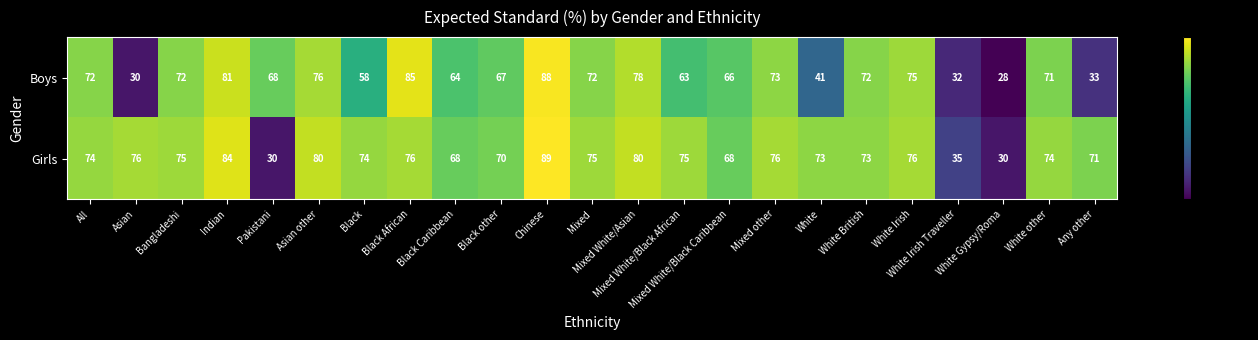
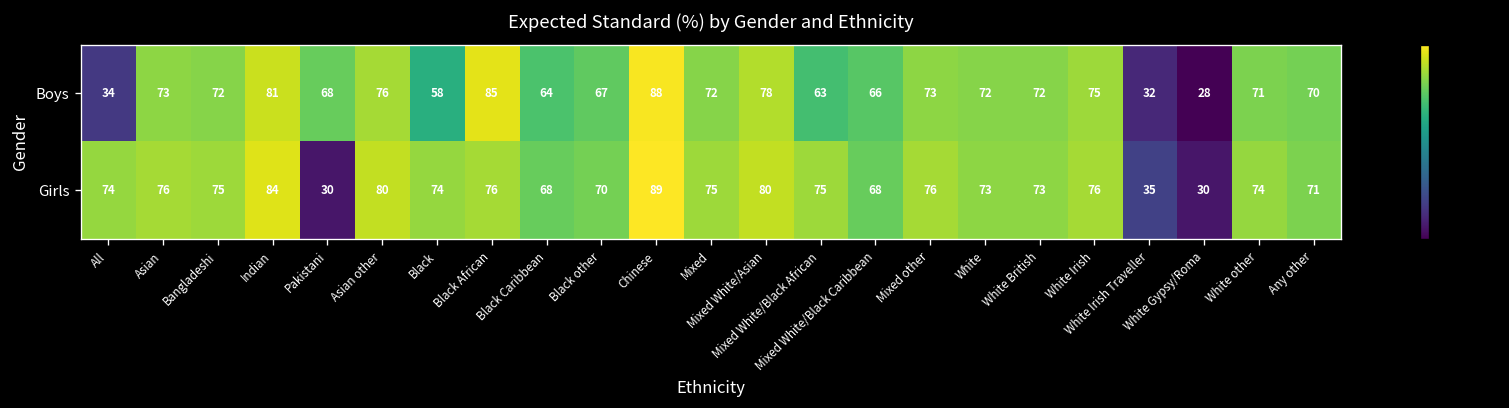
Boys, All: 72 -> 34
Boys, Asian: 30 -> 73
Boys, White: 41 -> 72
Boys, Any other: 33 -> 70
